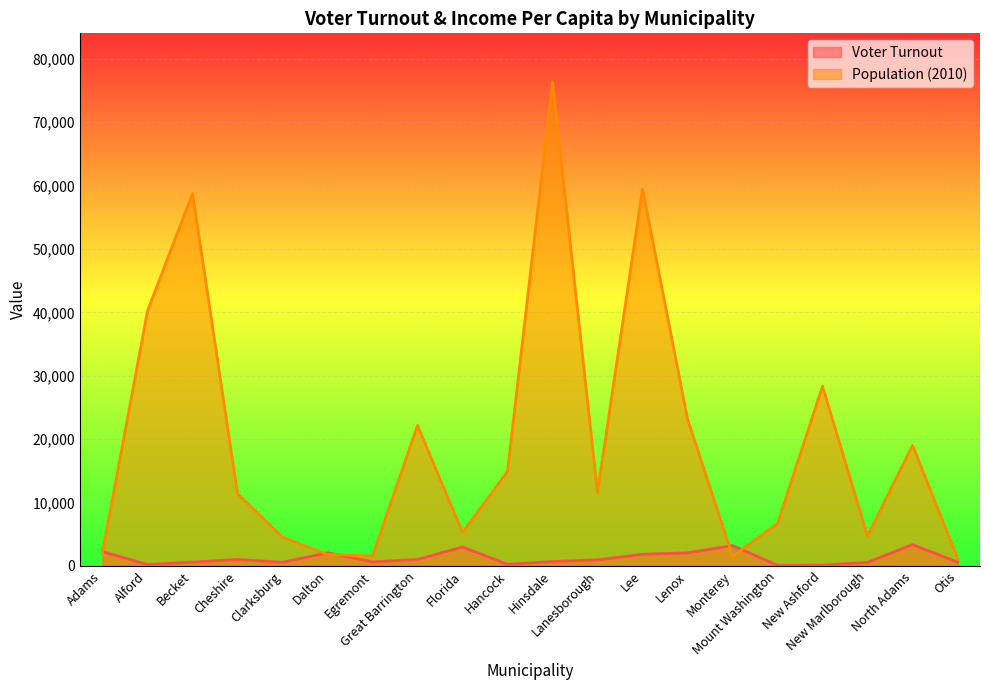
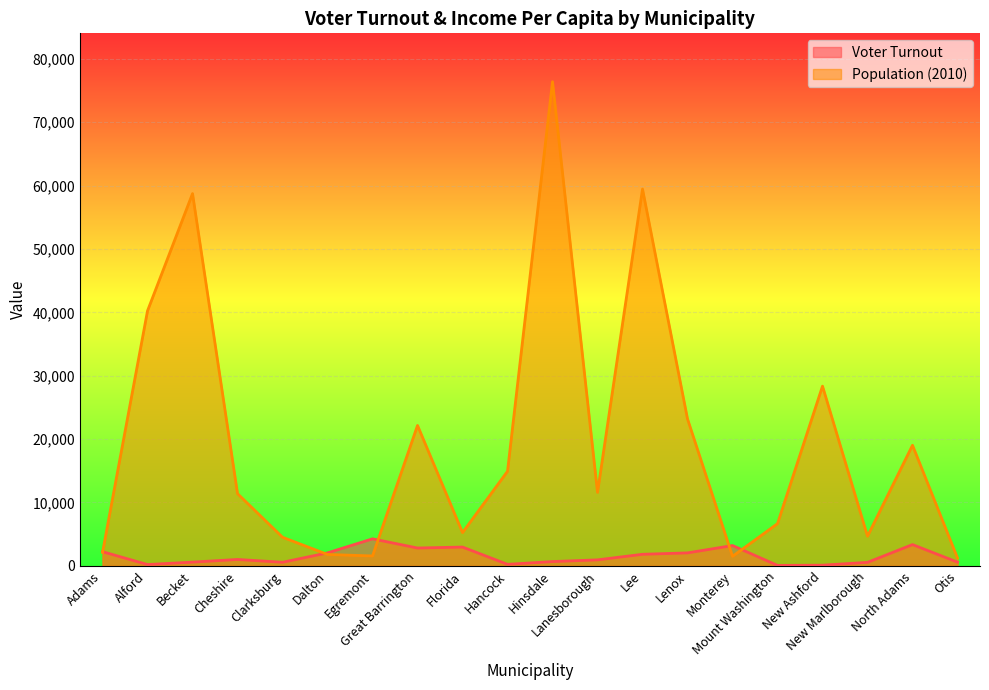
Voter Turnout, Egremont: 1,000 -> 4,000
Voter Turnout, Great Barrington: 1,000 -> 3,000
